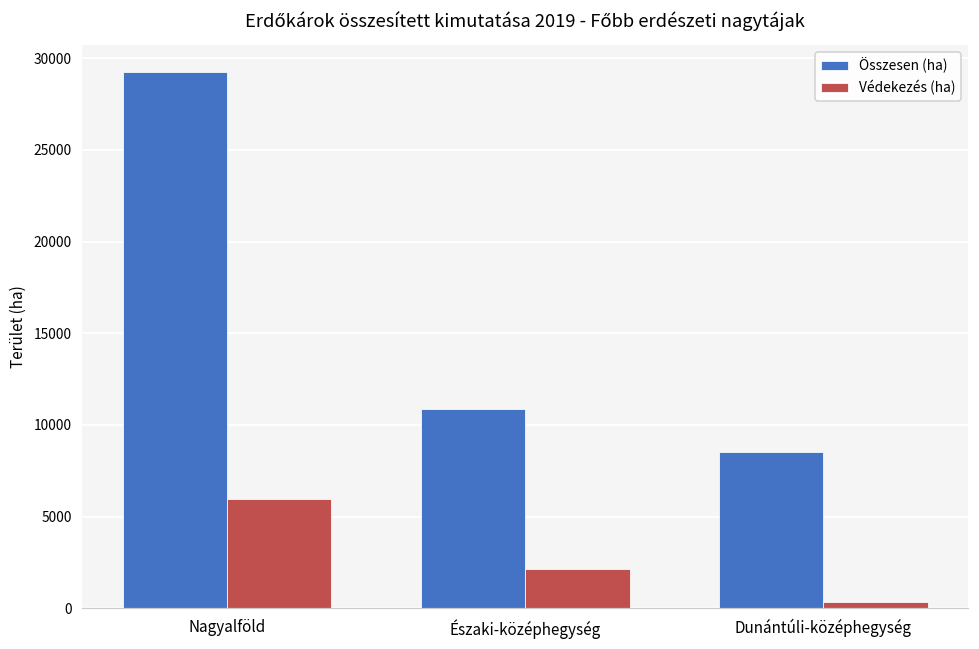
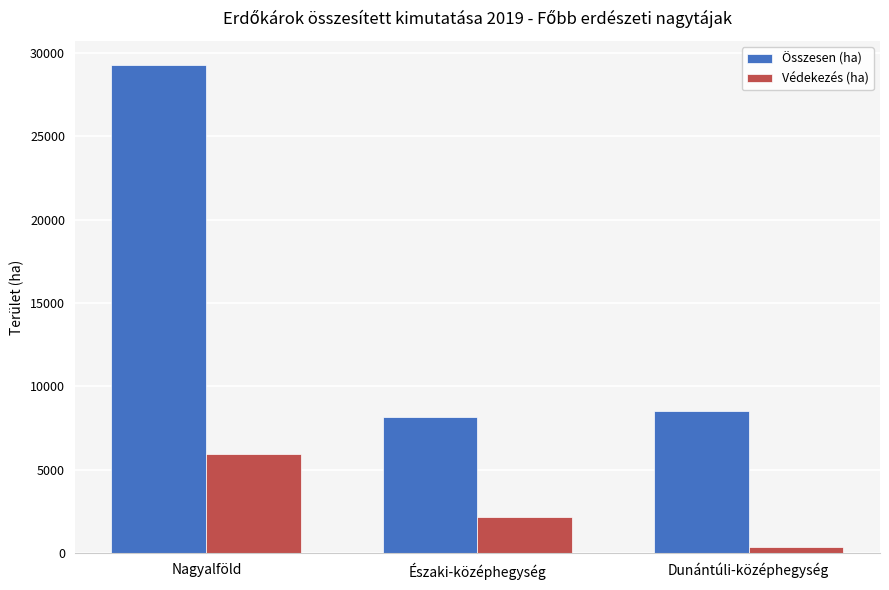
Összesen (ha), Északi-középhegység: 10800 -> 8100
